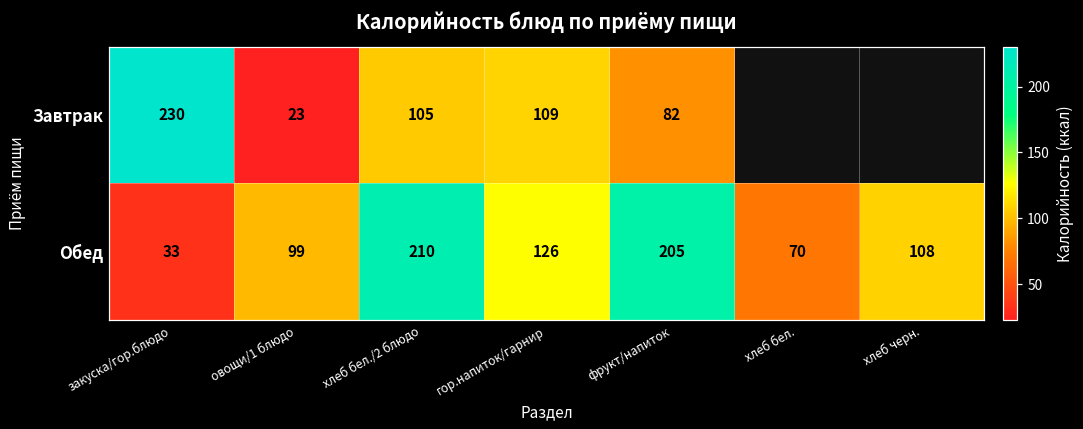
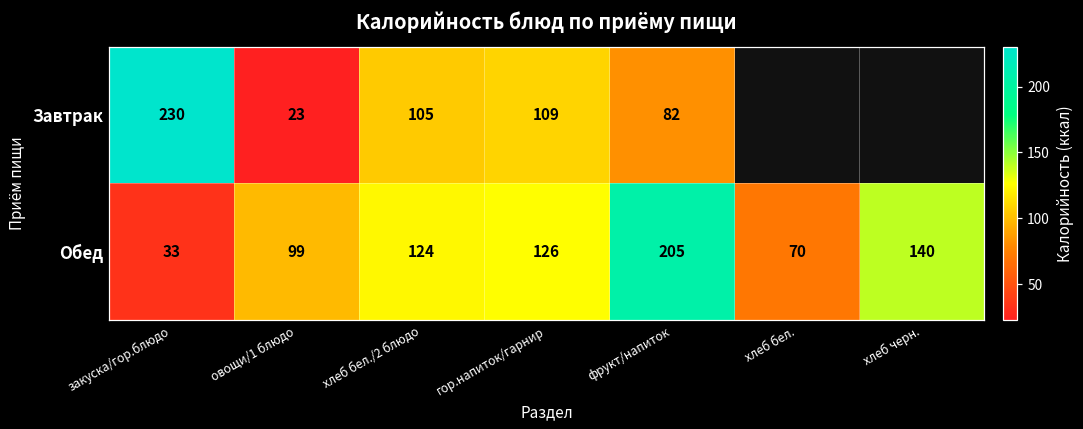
Обед, хлеб бел./2 блюдо: 210 -> 124
Обед, хлеб черн.: 108 -> 140
